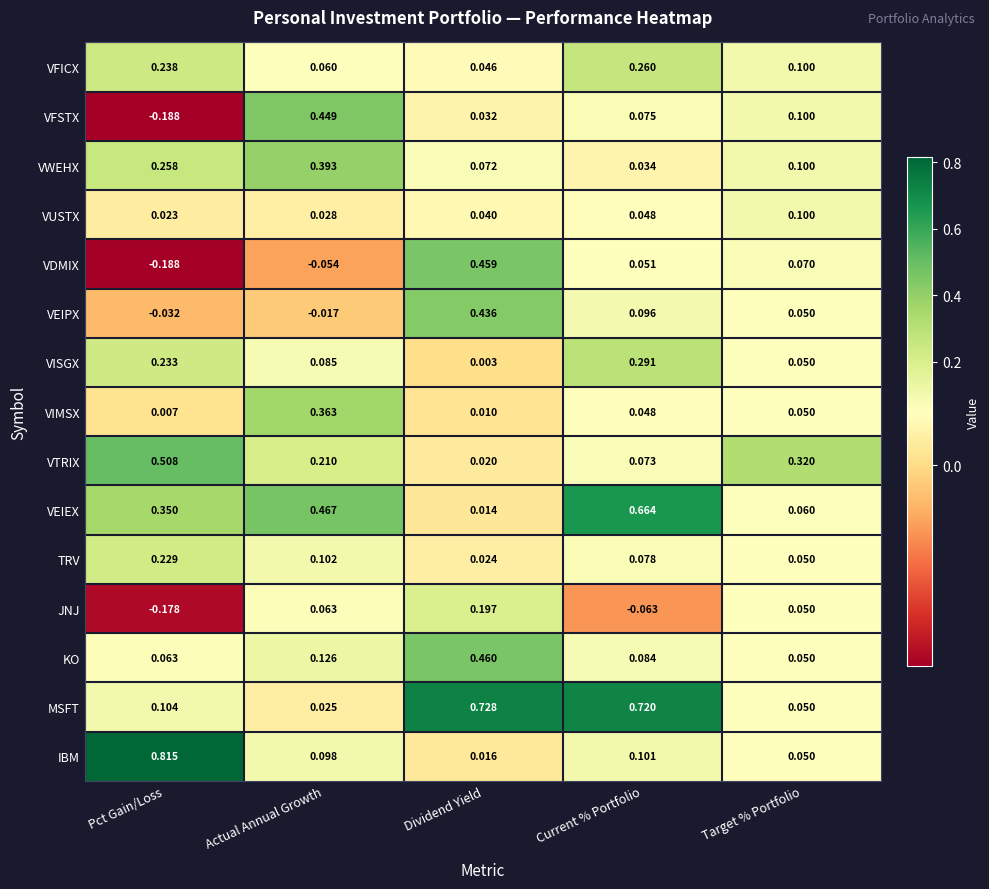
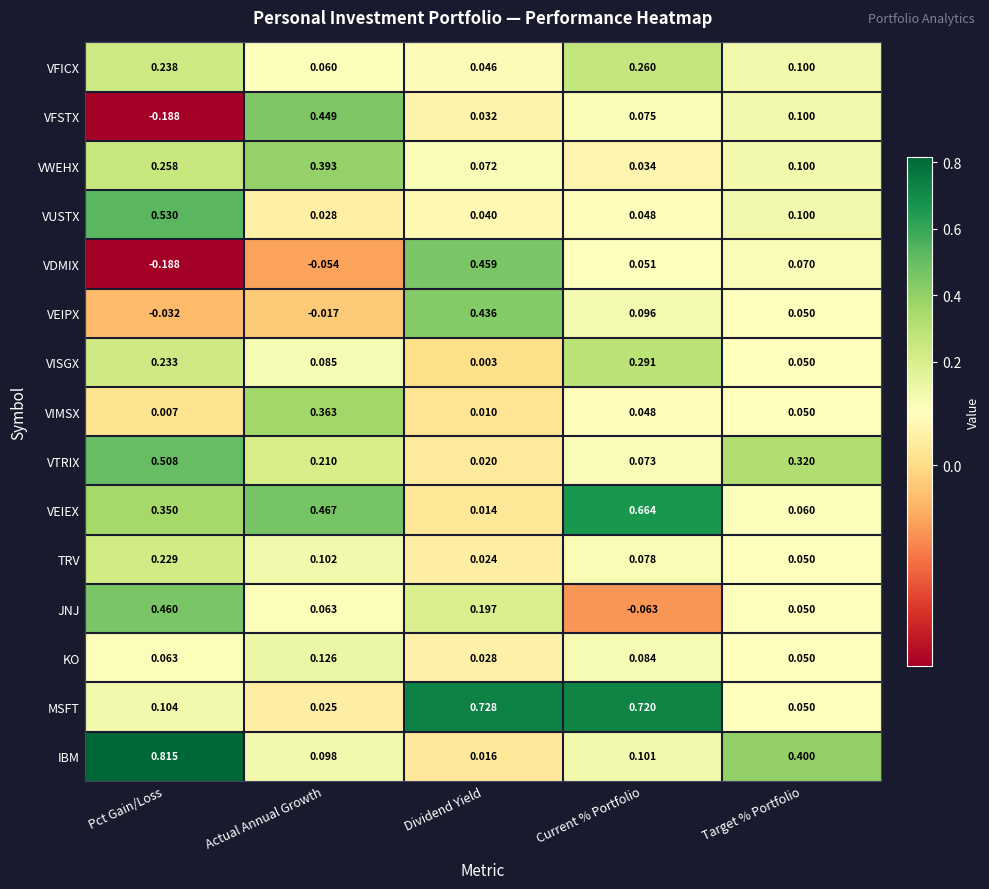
VUSTX, Pct Gain/Loss: 0.023 -> 0.530
JNJ, Pct Gain/Loss: -0.178 -> 0.460
KO, Dividend Yield: 0.460 -> 0.028
IBM, Target % Portfolio: 0.050 -> 0.400
